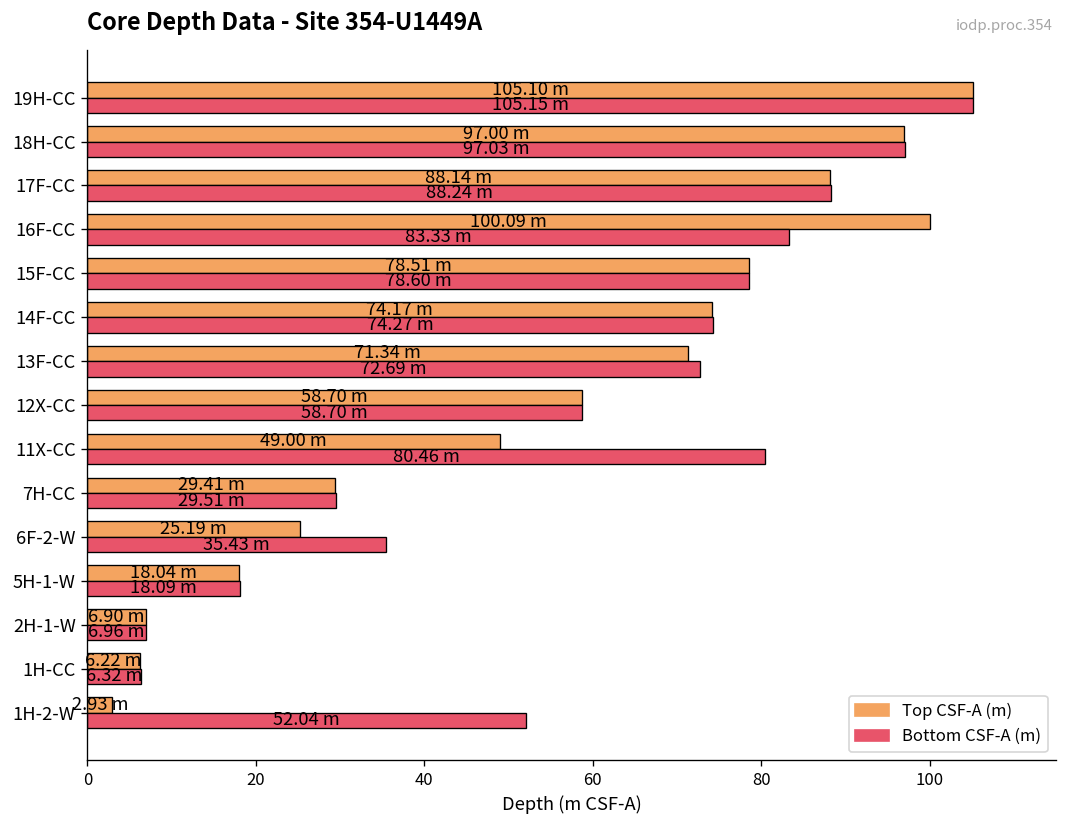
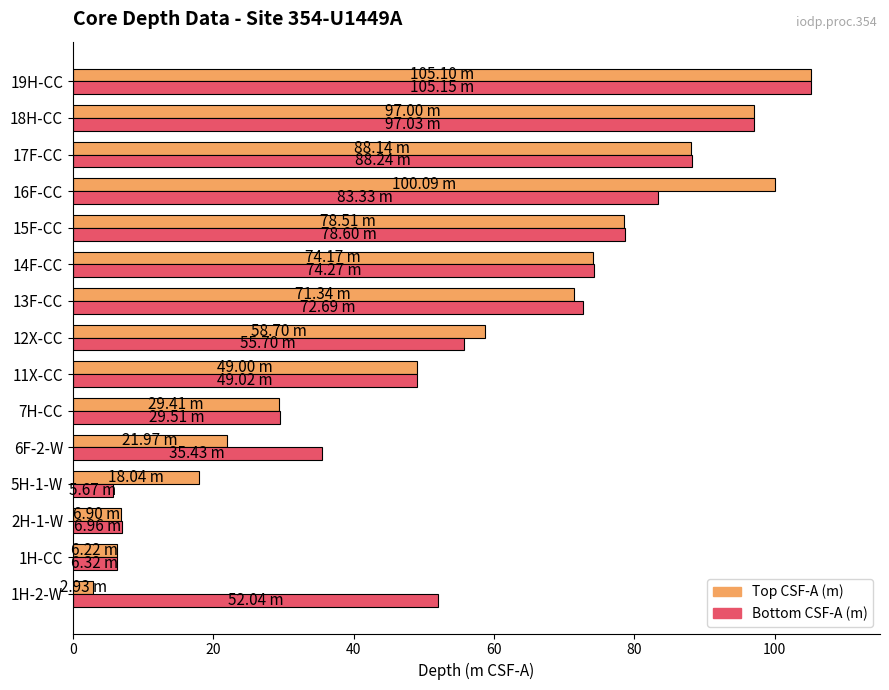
Bottom CSF-A (m), 12X-CC: 58.70 -> 55.70
Bottom CSF-A (m), 11X-CC: 80.46 -> 49.02
Top CSF-A (m), 6F-2-W: 25.19 -> 21.97
Bottom CSF-A (m), 5H-1-W: 18.09 -> 5.67
